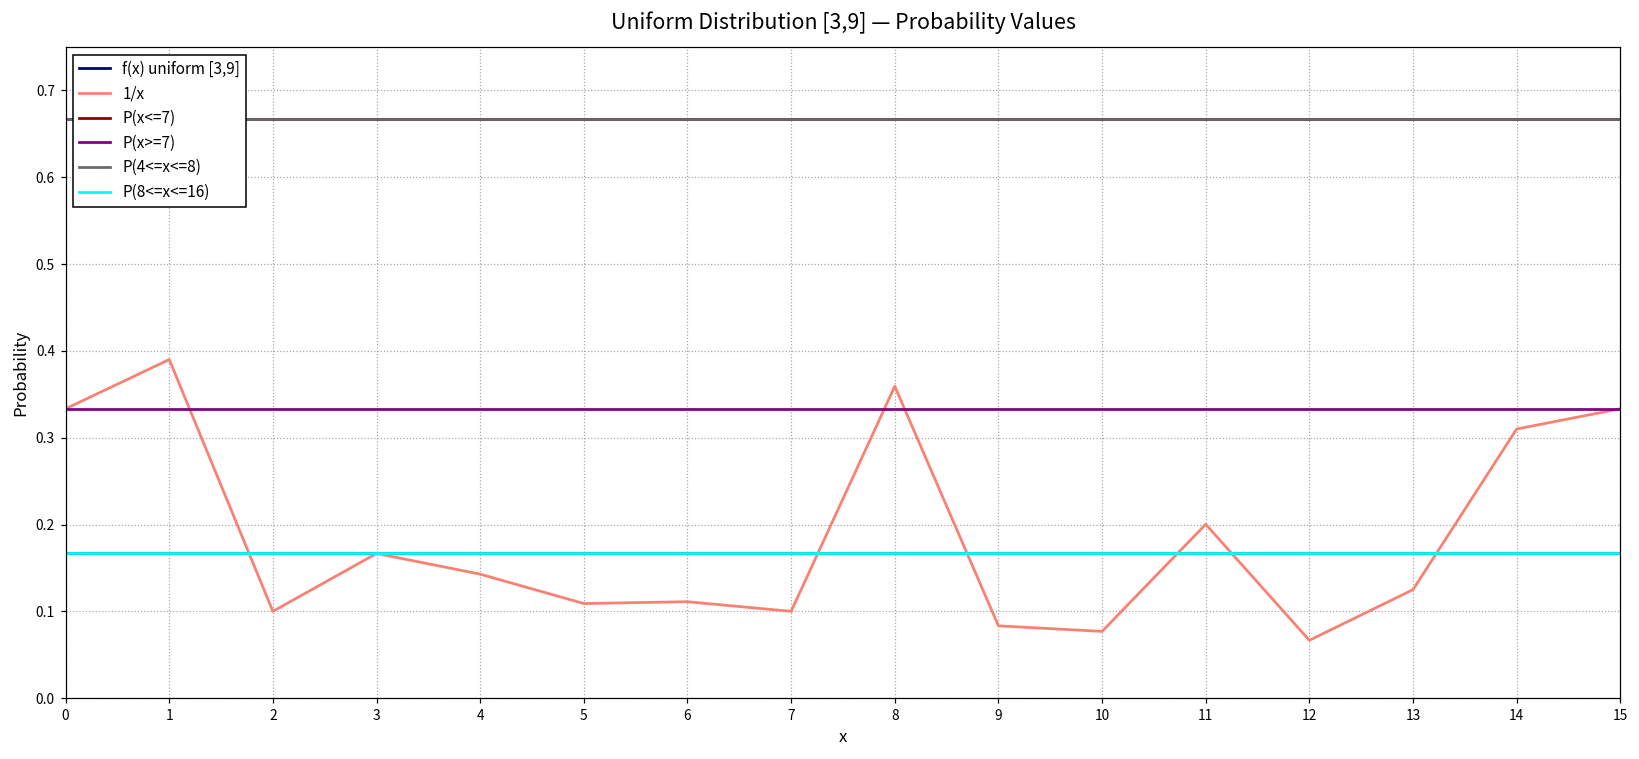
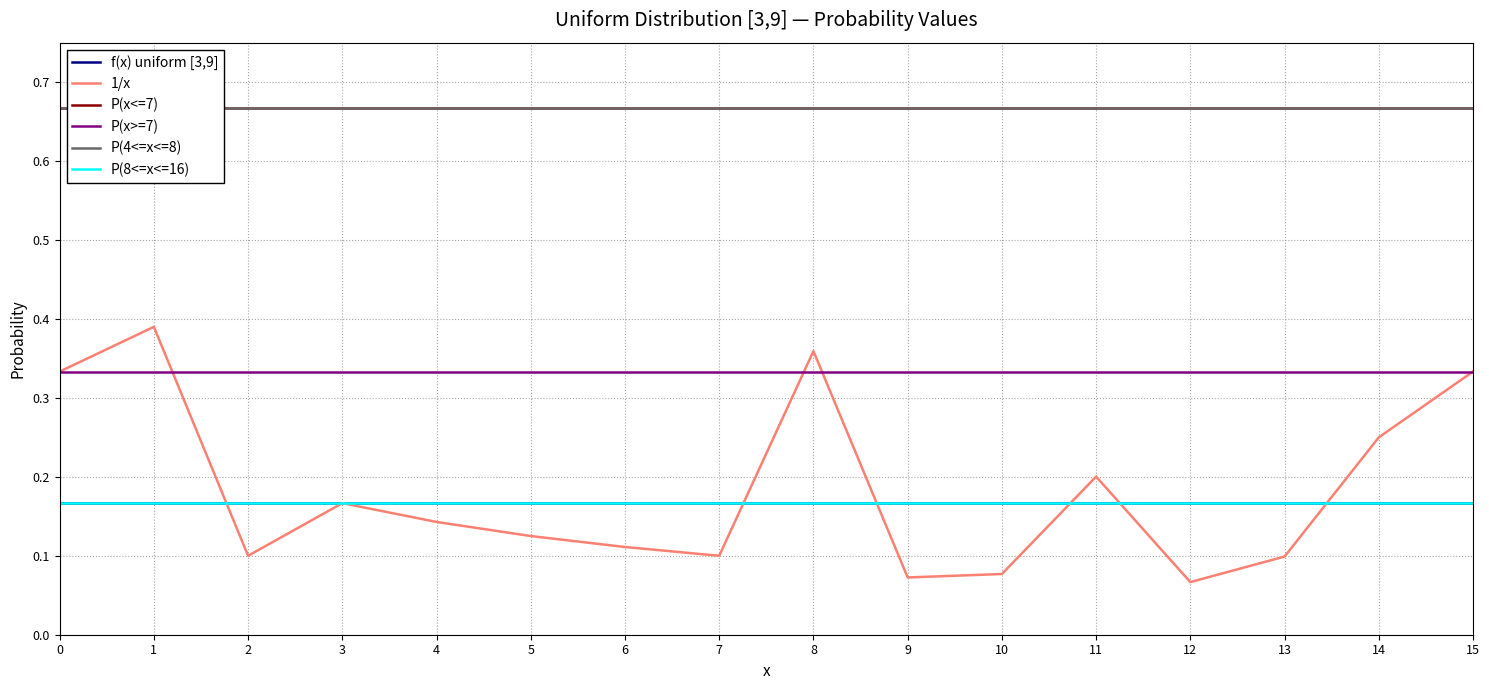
1/x, 5: 0.11 -> 0.13
1/x, 9: 0.08 -> 0.07
1/x, 13: 0.13 -> 0.10
1/x, 14: 0.31 -> 0.25
